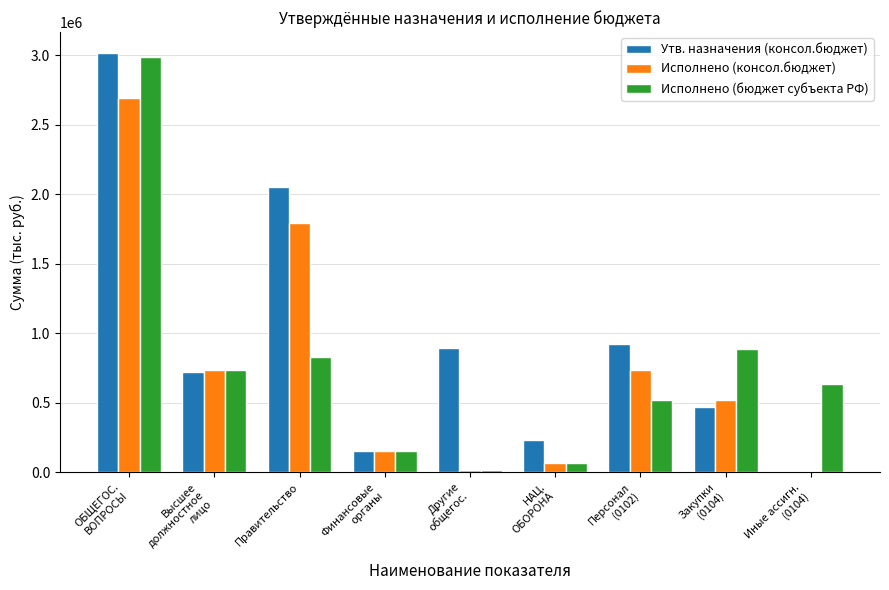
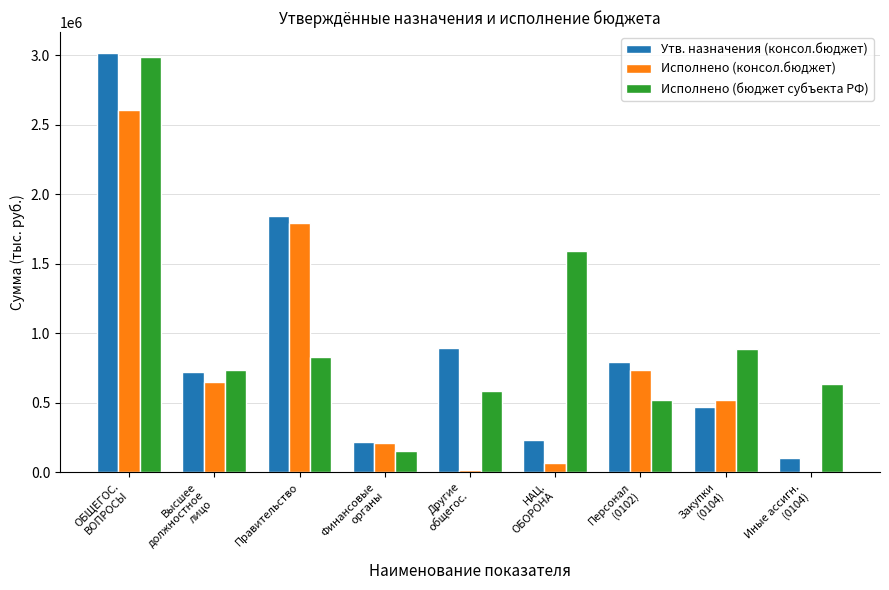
Исполнено (консол.бюджет), ОБЩЕГОС. ВОПРОСЫ: 2690000 -> 2610000
Исполнено (консол.бюджет), Высшее должностное лицо: 740000 -> 650000
Утв. назначения (консол.бюджет), Правительство: 2050000 -> 1840000
Утв. назначения (консол.бюджет), Финансовые органы: 150000 -> 220000
Исполнено (консол.бюджет), Финансовые органы: 150000 -> 210000
Исполнено (бюджет субъекта РФ), Другие общегос.: 20000 -> 580000
Исполнено (бюджет субъекта РФ), НАЦ. ОБОРОНА: 70000 -> 1590000
Утв. назначения (консол.бюджет), Персонал (0102): 920000 -> 790000
Утв. назначения (консол.бюджет), Иные ассигн. (0104): 10000 -> 100000
